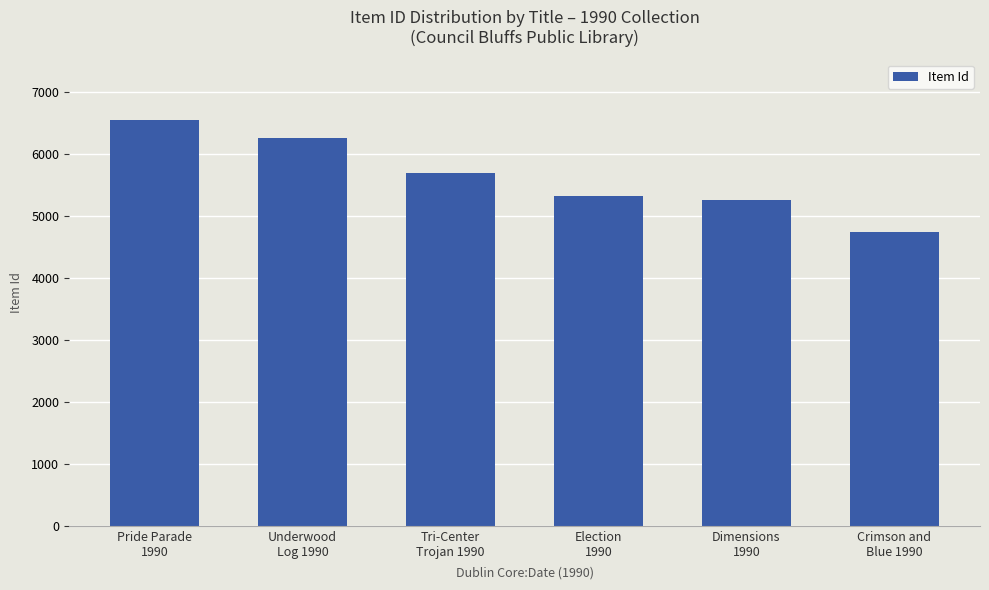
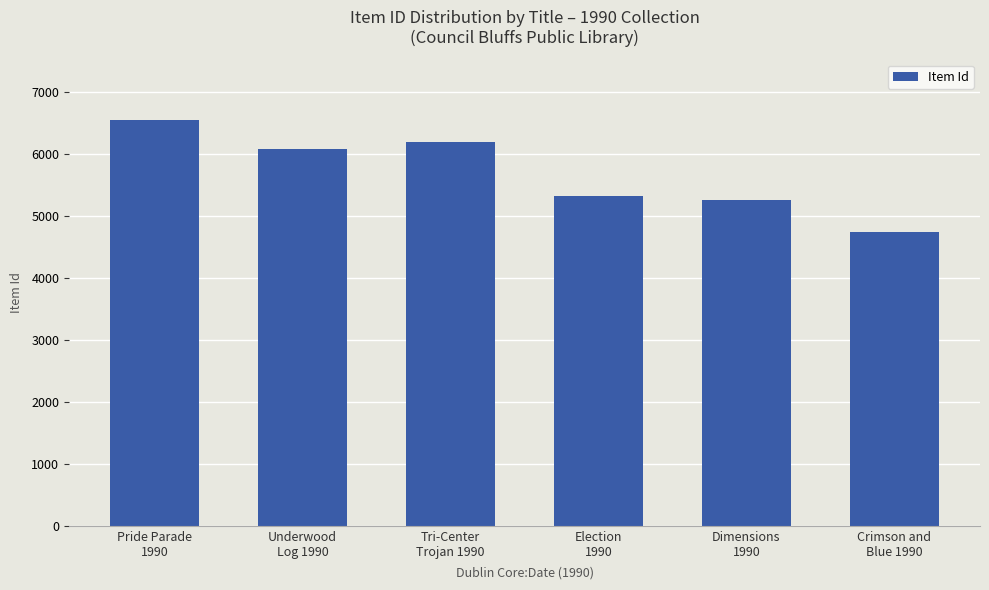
Underwood Log 1990: 6300 -> 6100
Tri-Center Trojan 1990: 5700 -> 6200
